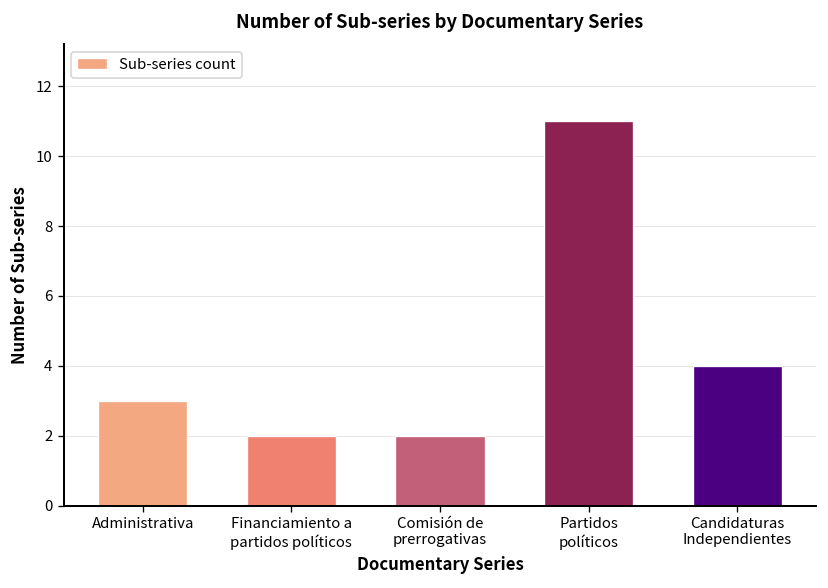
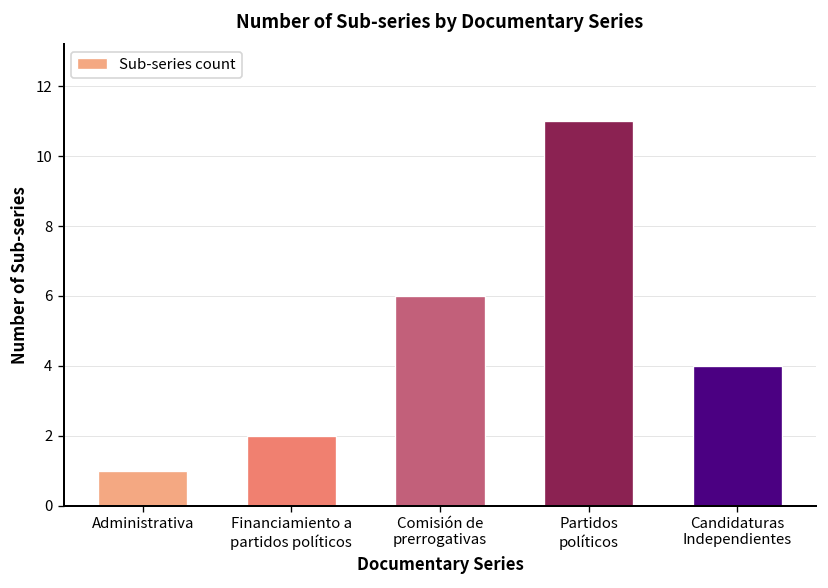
Administrativa: 3 -> 1
Comisión de prerrogativas: 2 -> 6
